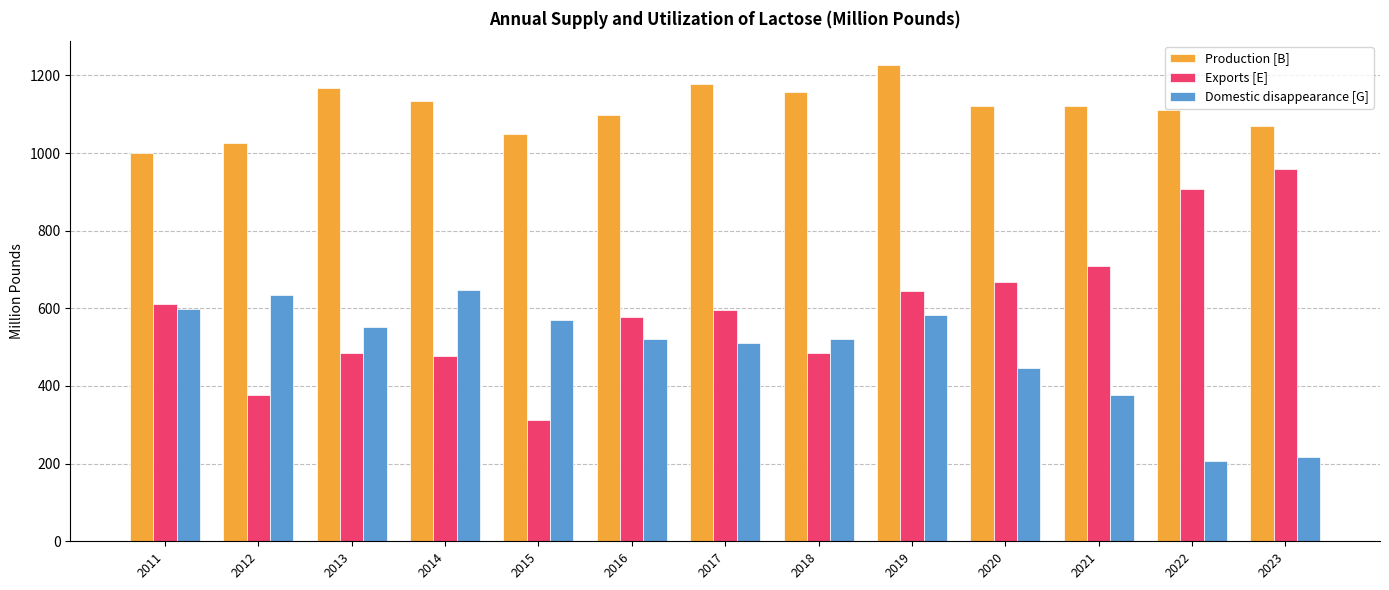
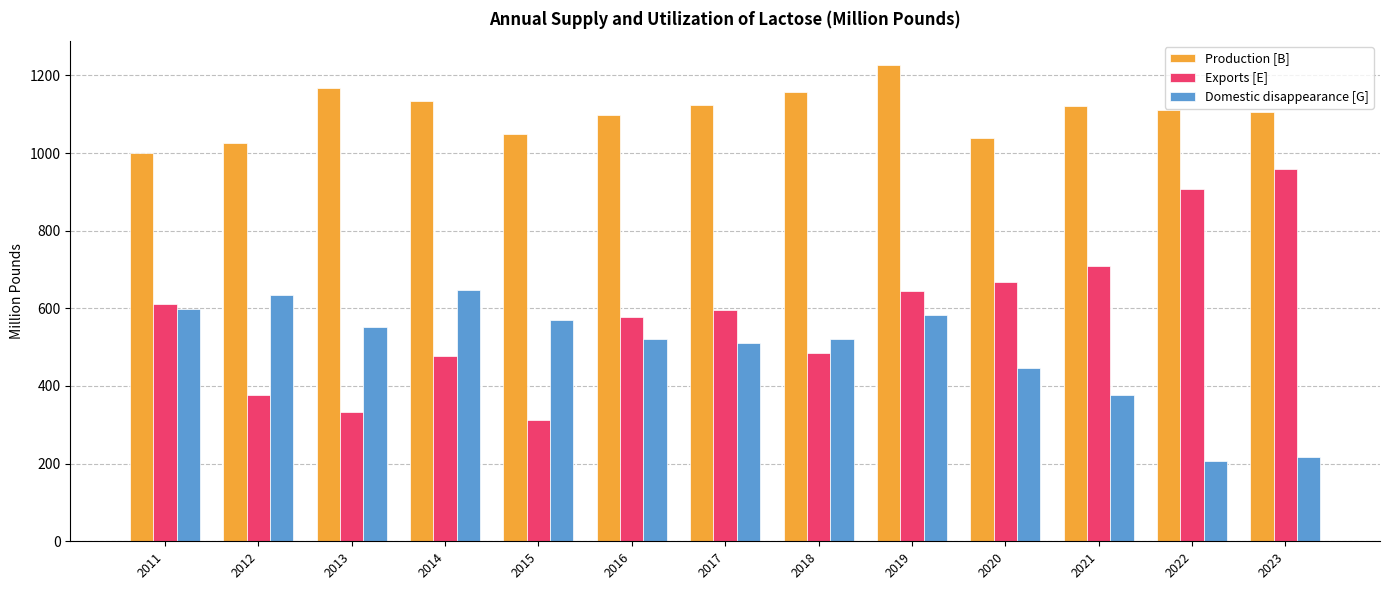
Exports [E], 2013: 480 -> 330
Production [B], 2017: 1180 -> 1120
Production [B], 2020: 1120 -> 1040
Production [B], 2023: 1070 -> 1110
